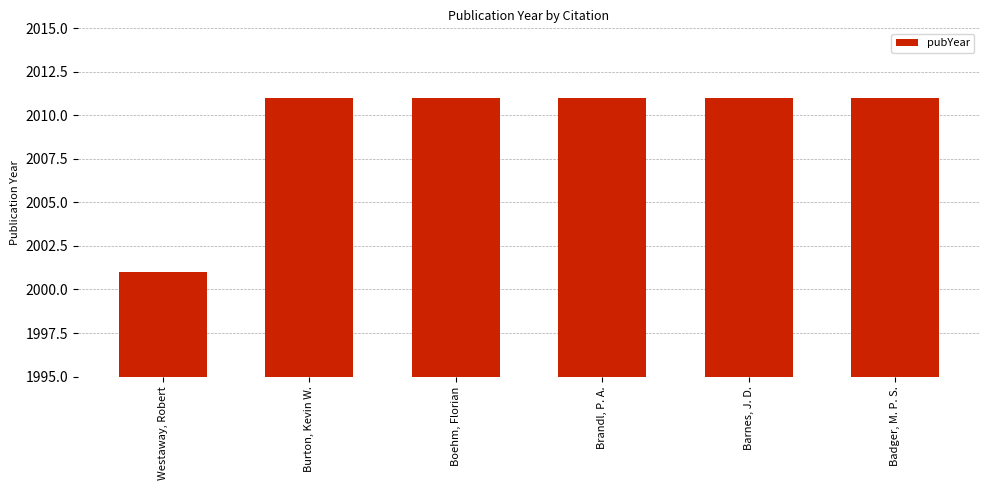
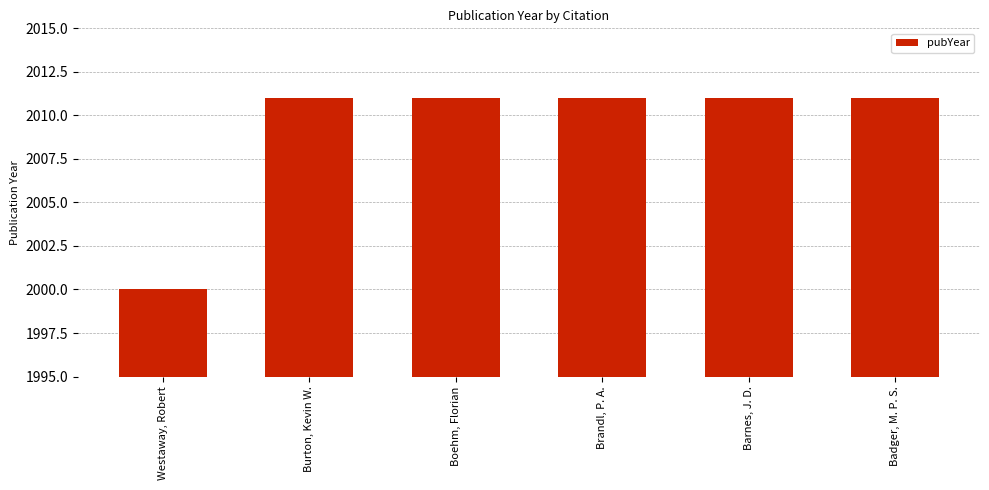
Westaway, Robert: 2001 -> 2000
